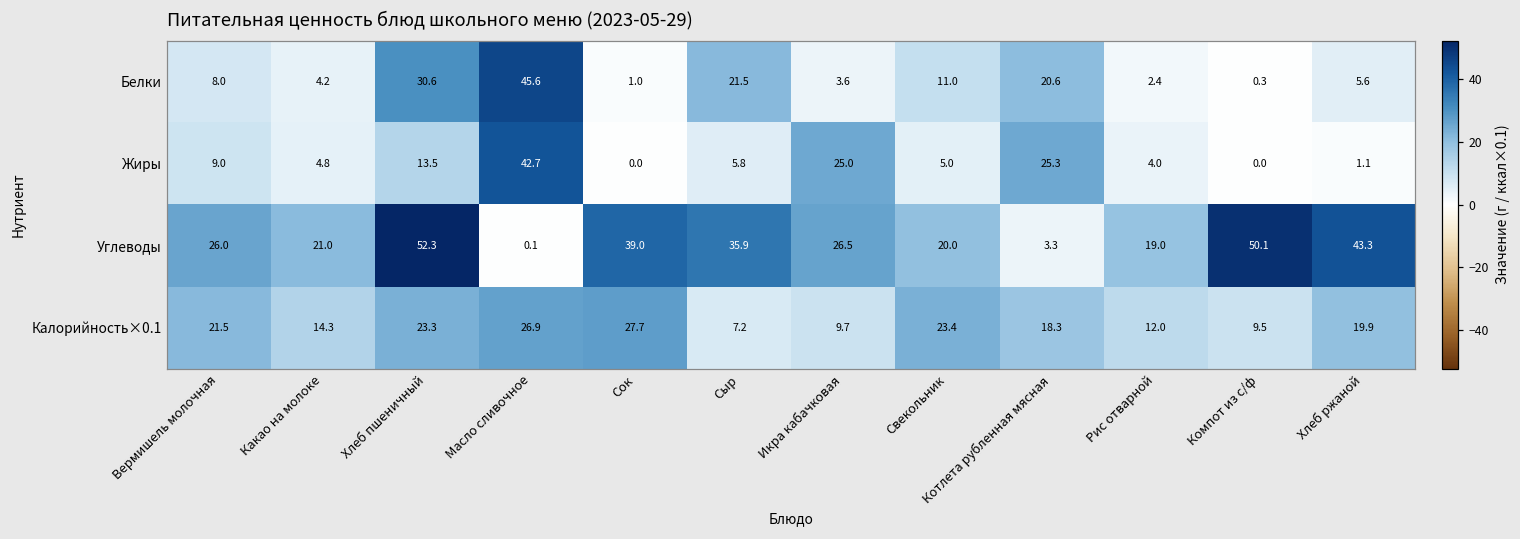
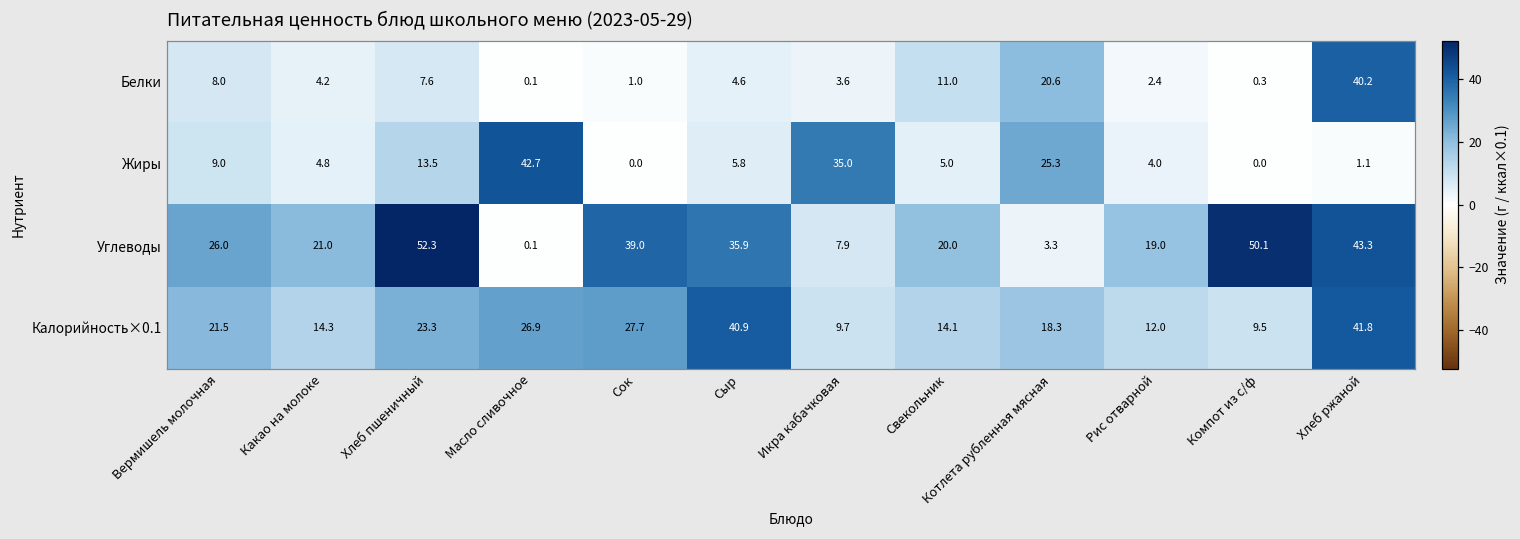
Белки, Хлеб пшеничный: 30.6 -> 7.6
Белки, Масло сливочное: 45.6 -> 0.1
Белки, Сыр: 21.5 -> 4.6
Белки, Хлеб ржаной: 5.6 -> 40.2
Жиры, Икра кабачковая: 25.0 -> 35.0
Углеводы, Икра кабачковая: 26.5 -> 7.9
Калорийность×0.1, Сыр: 7.2 -> 40.9
Калорийность×0.1, Свекольник: 23.4 -> 14.1
Калорийность×0.1, Хлеб ржаной: 19.9 -> 41.8
